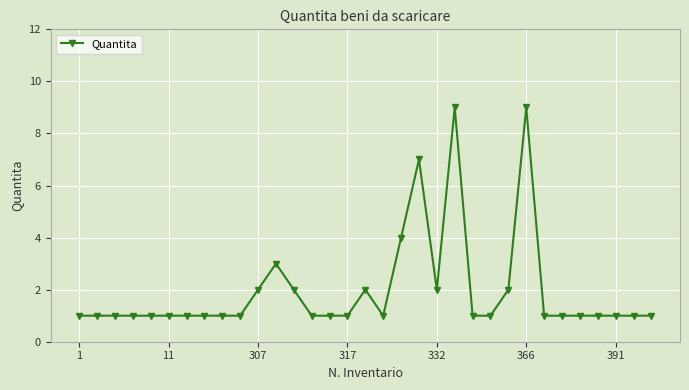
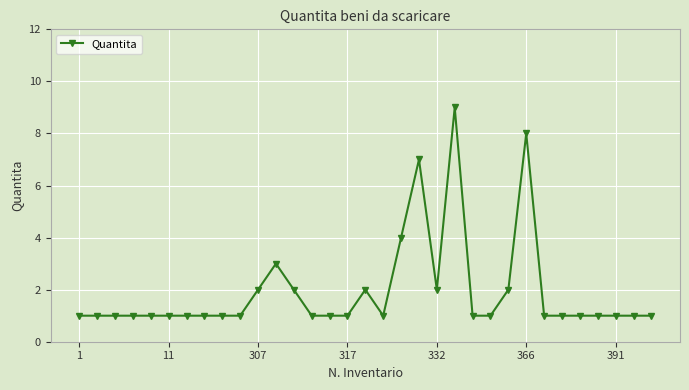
366: 9 -> 8
